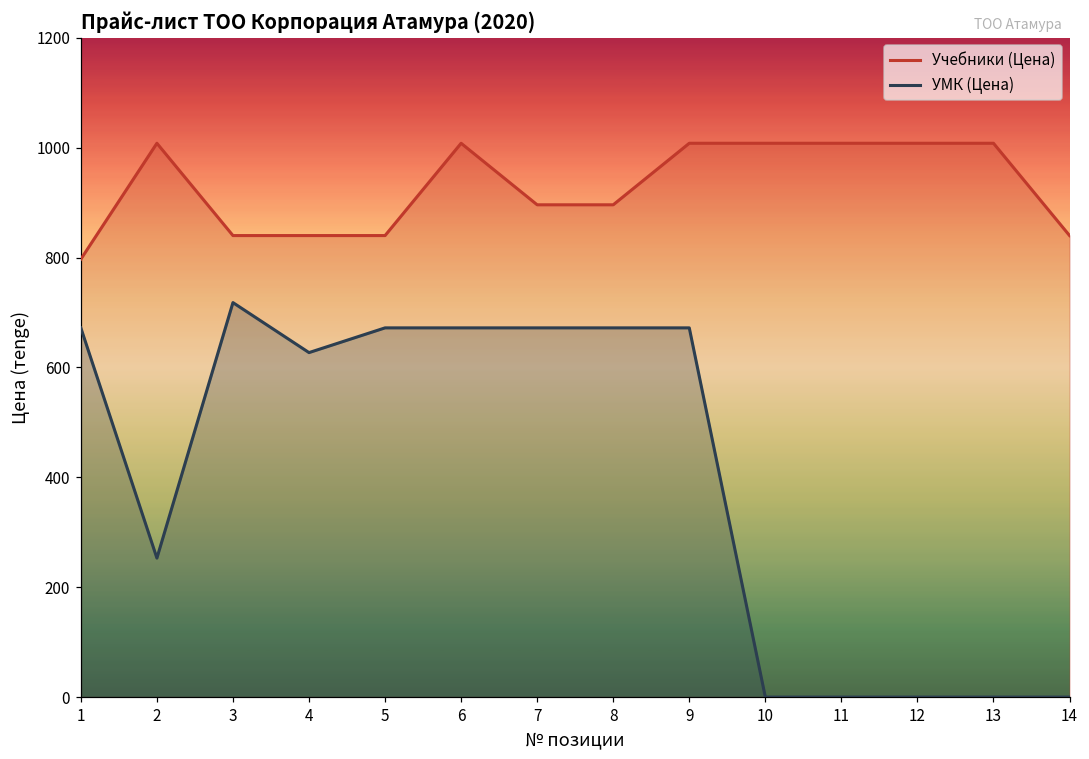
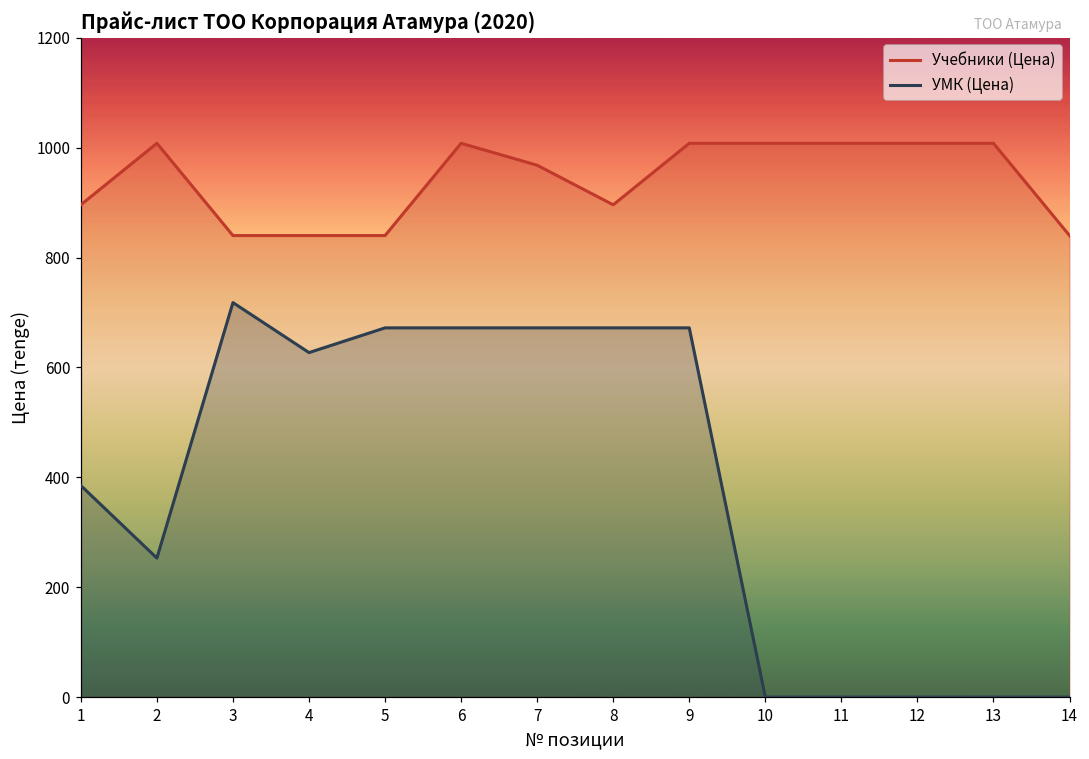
Учебники (Цена), 1: 800 -> 900
УМК (Цена), 1: 670 -> 390
Учебники (Цена), 7: 900 -> 970
